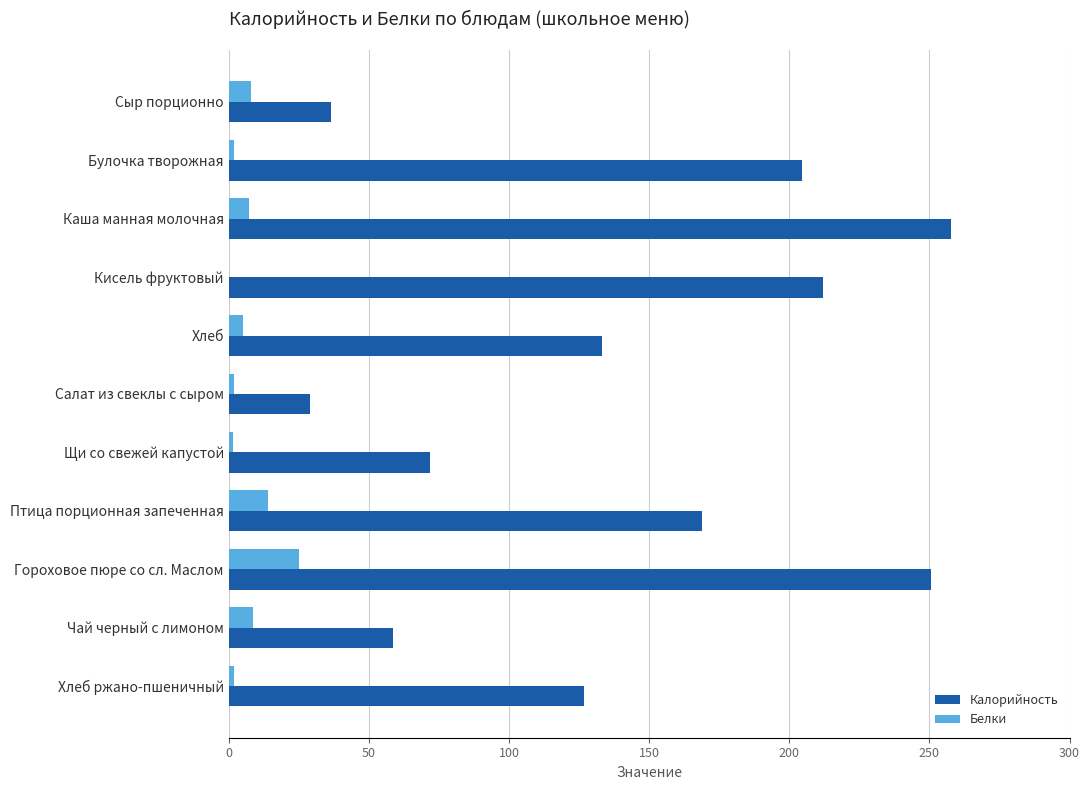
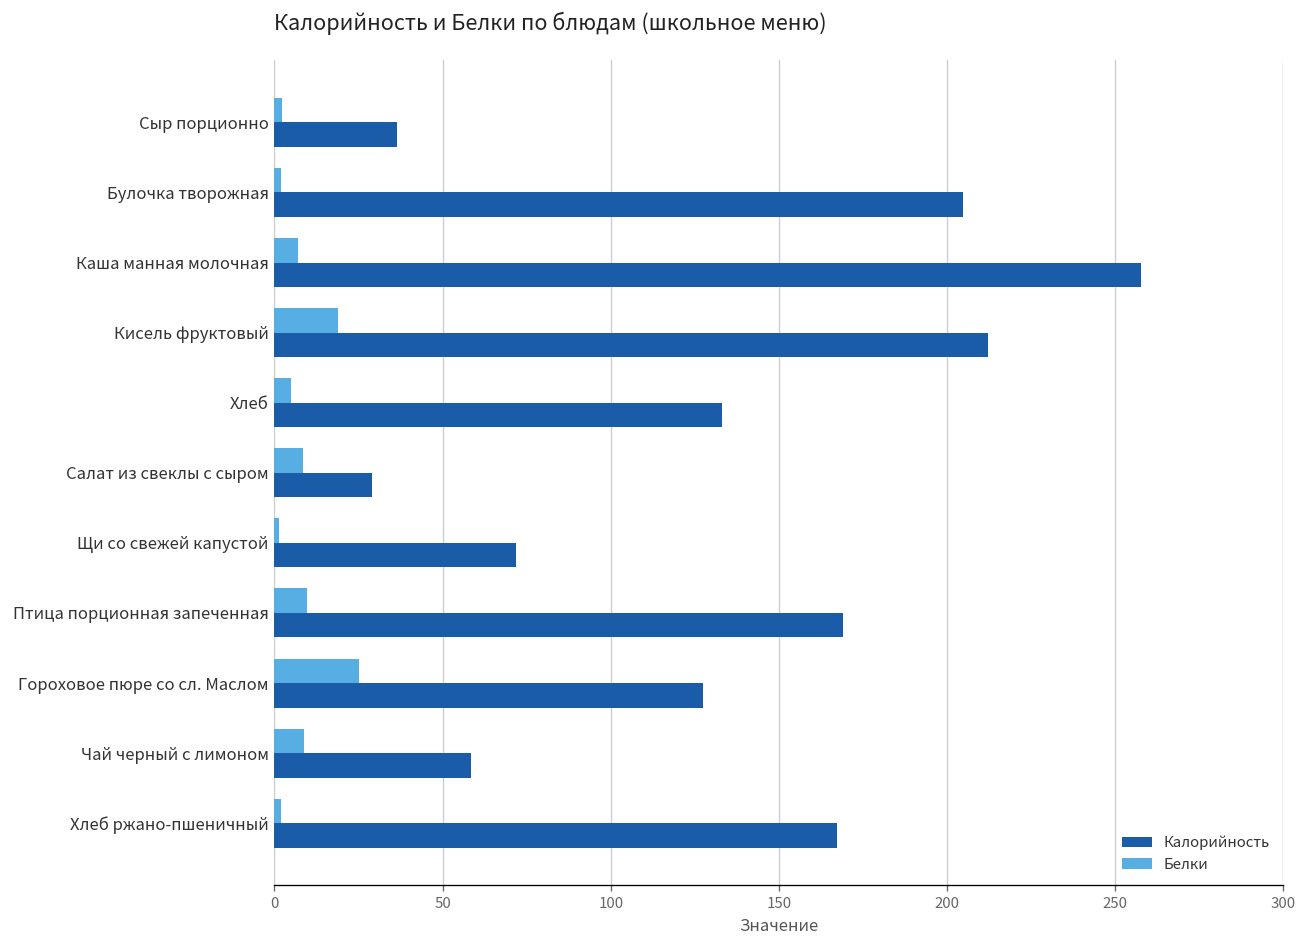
Белки, Сыр порционно: 8 -> 2
Белки, Кисель фруктовый: 0 -> 19
Белки, Салат из свеклы с сыром: 2 -> 9
Белки, Птица порционная запеченная: 14 -> 10
Калорийность, Гороховое пюре со сл. Маслом: 250 -> 127
Калорийность, Хлеб ржано-пшеничный: 127 -> 167
